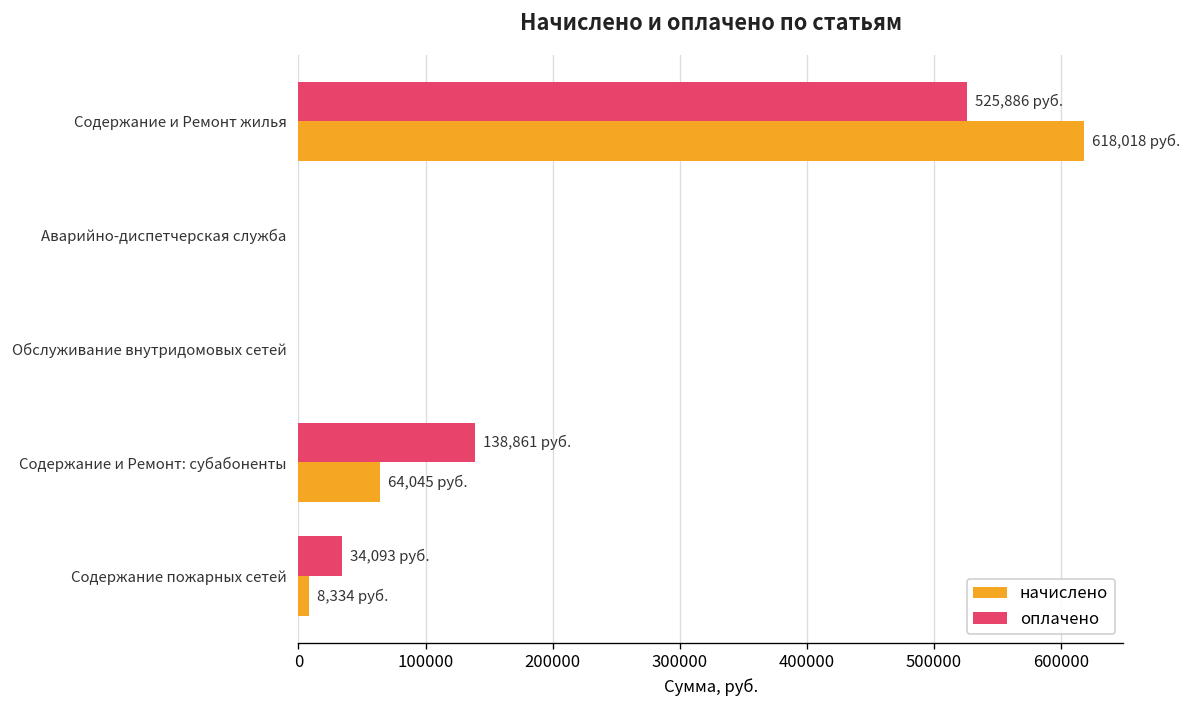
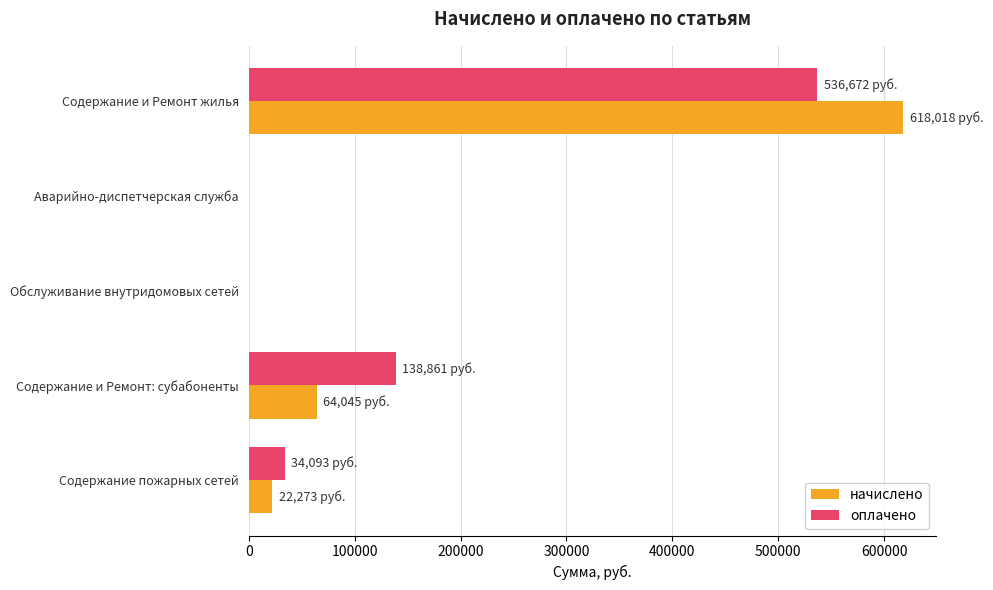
оплачено, Содержание и Ремонт жилья: 525,886 -> 536,672
начислено, Содержание пожарных сетей: 8,334 -> 22,273
